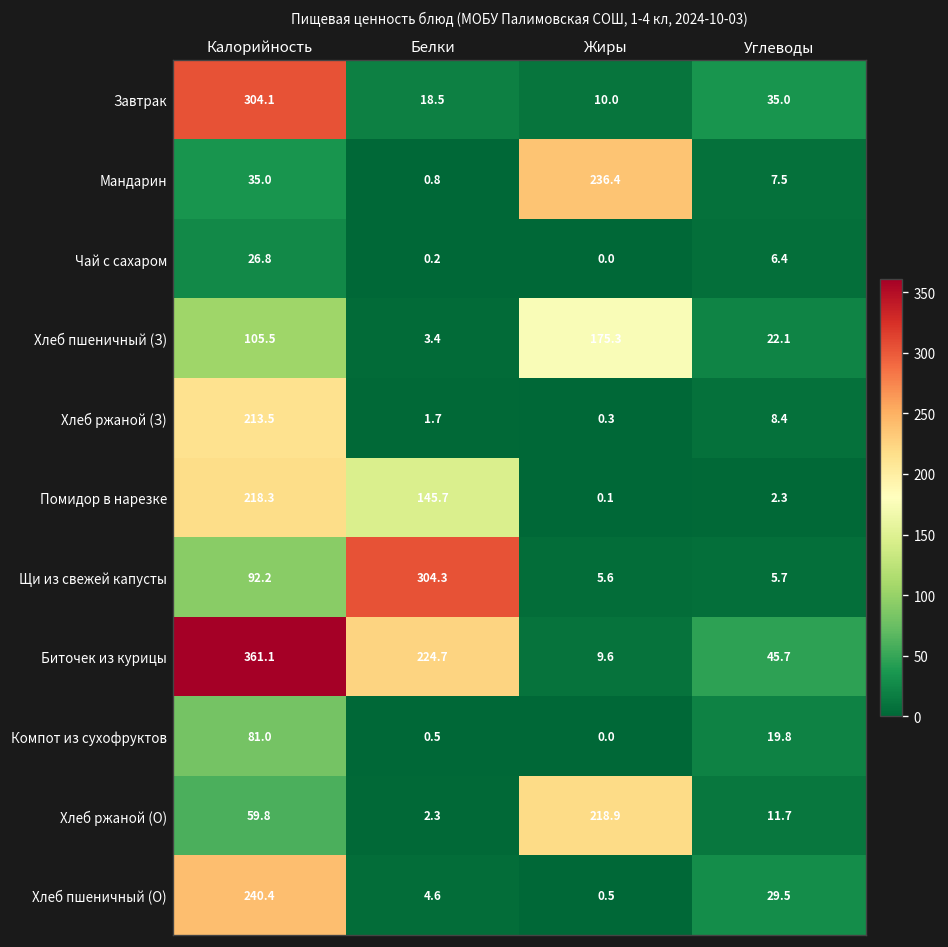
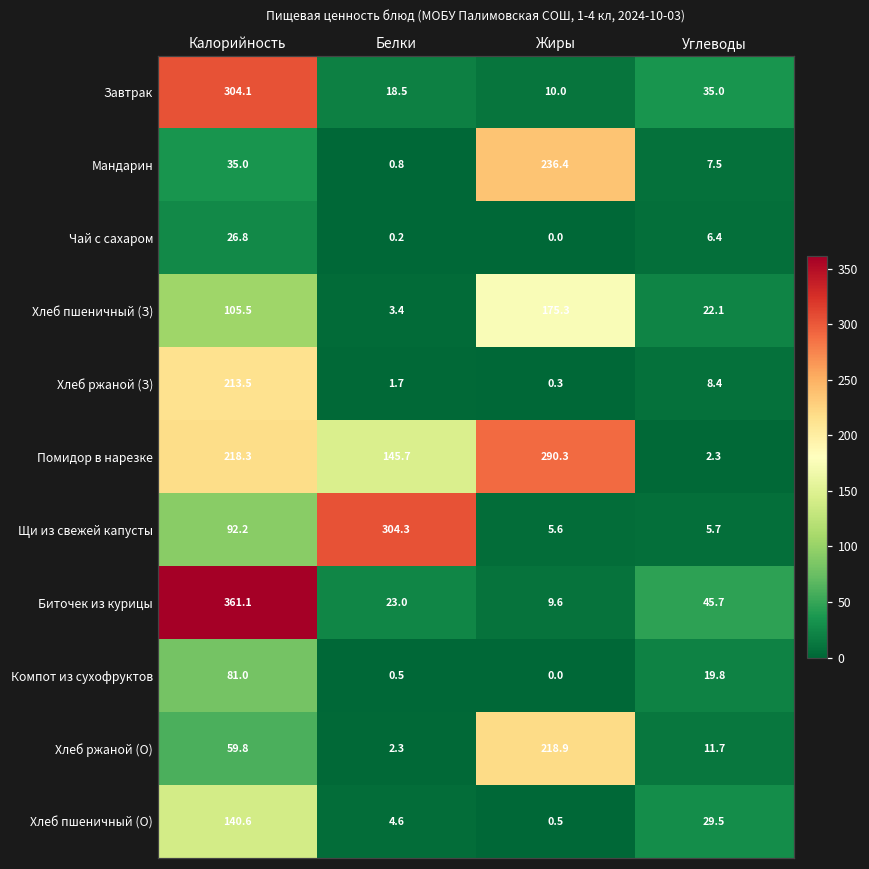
Помидор в нарезке, Жиры: 0.1 -> 290.3
Биточек из курицы, Белки: 224.7 -> 23.0
Хлеб пшеничный (О), Калорийность: 240.4 -> 140.6
